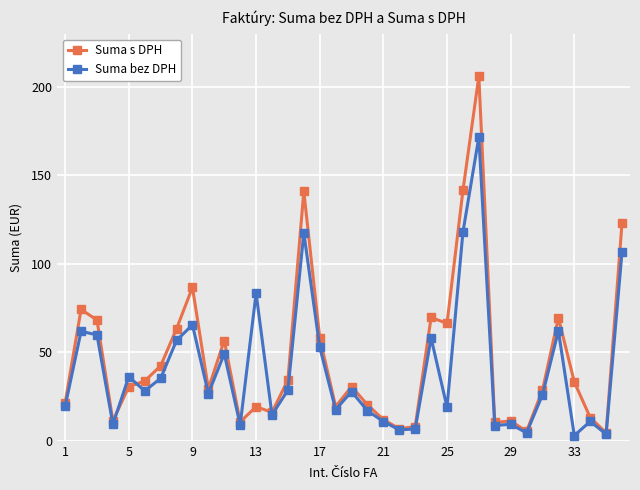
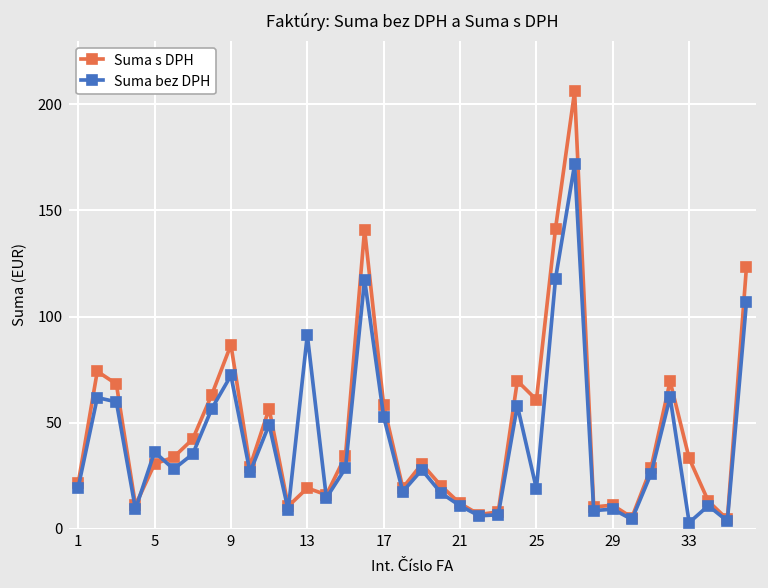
Suma bez DPH, 9: 66 -> 72
Suma bez DPH, 13: 83 -> 91
Suma s DPH, 25: 66 -> 61
